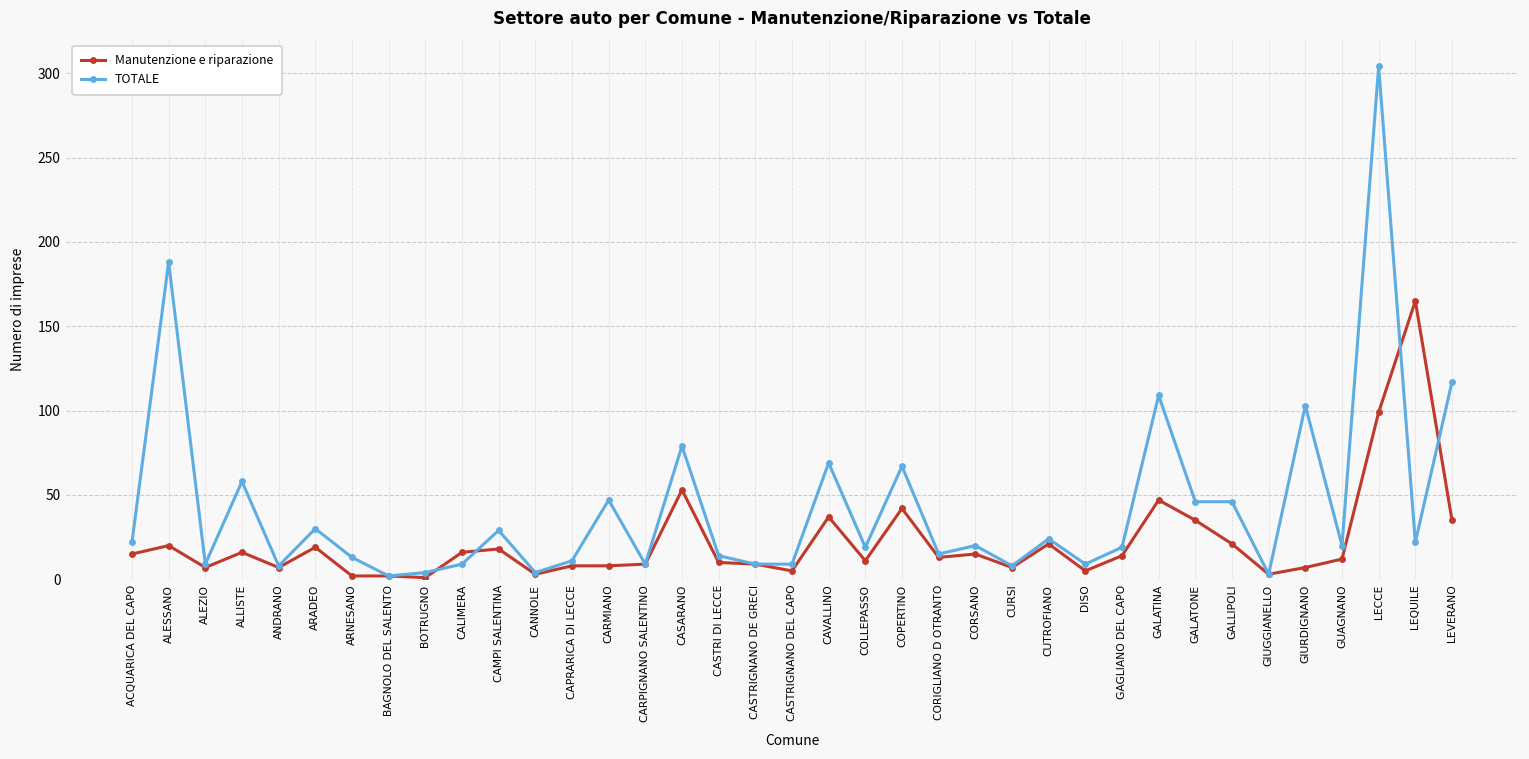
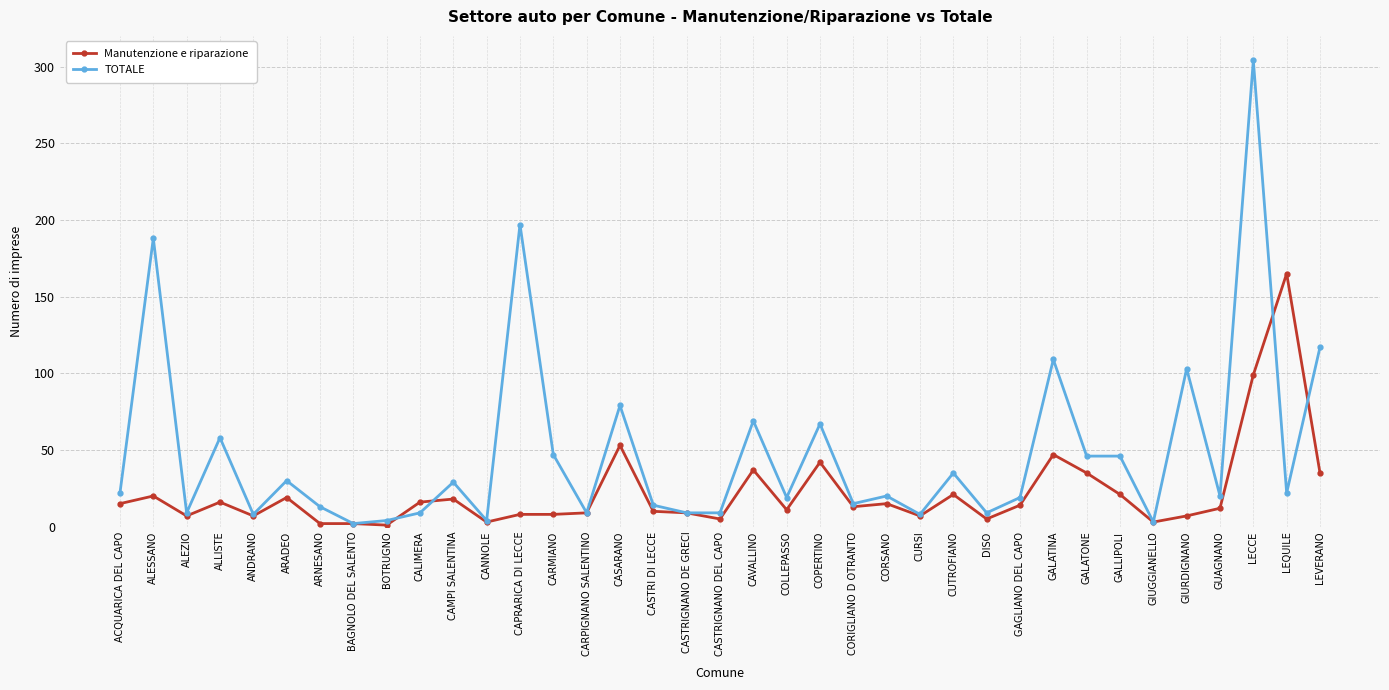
TOTALE, CAPRARICA DI LECCE: 11 -> 197
TOTALE, CUTROFIANO: 24 -> 35
